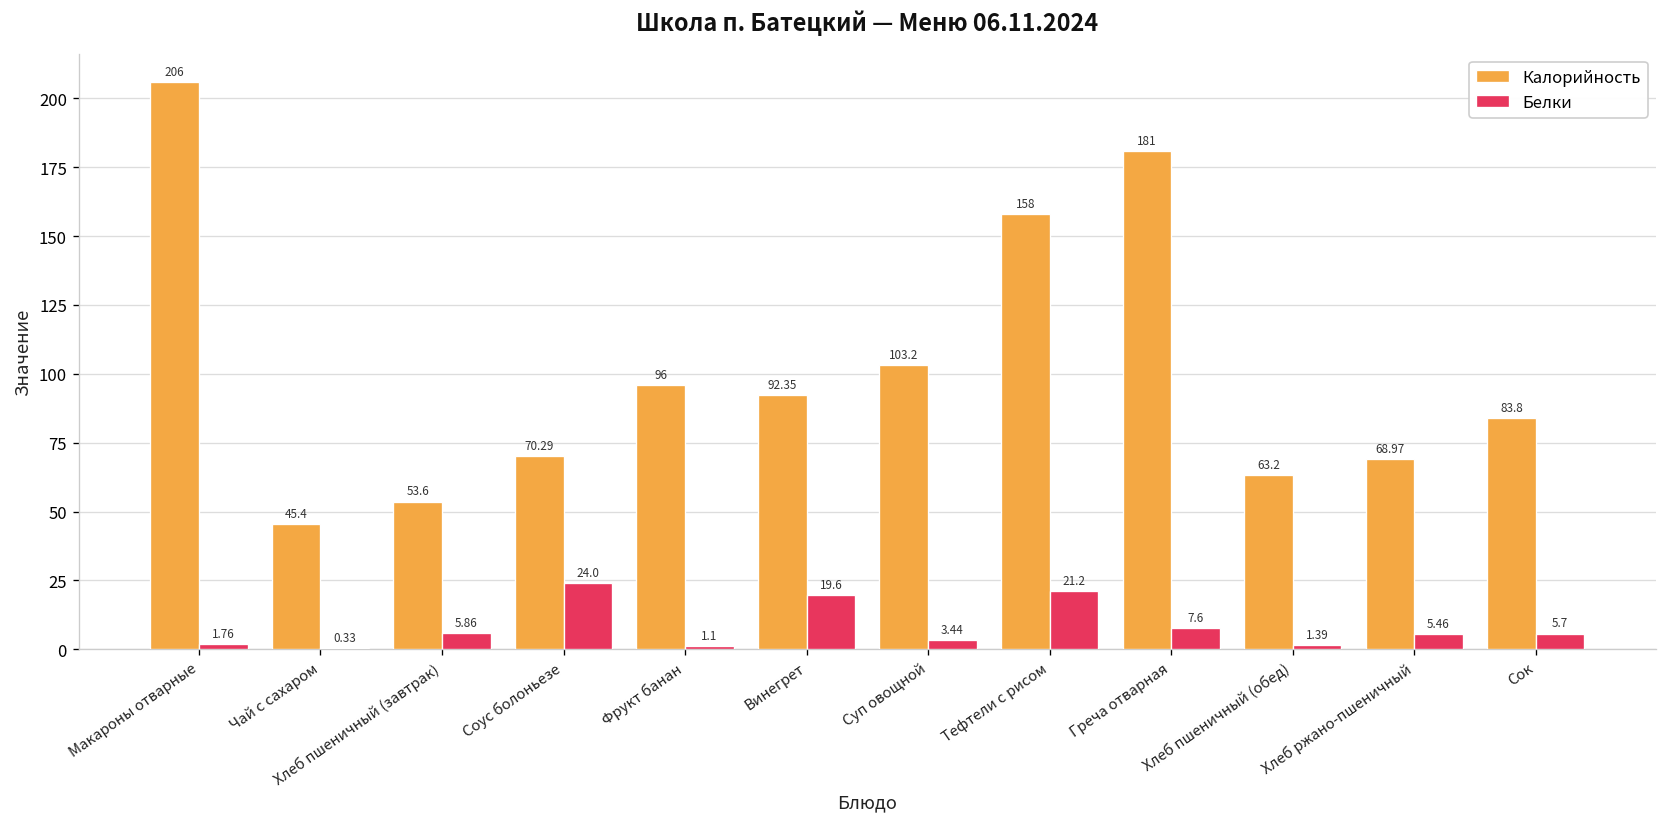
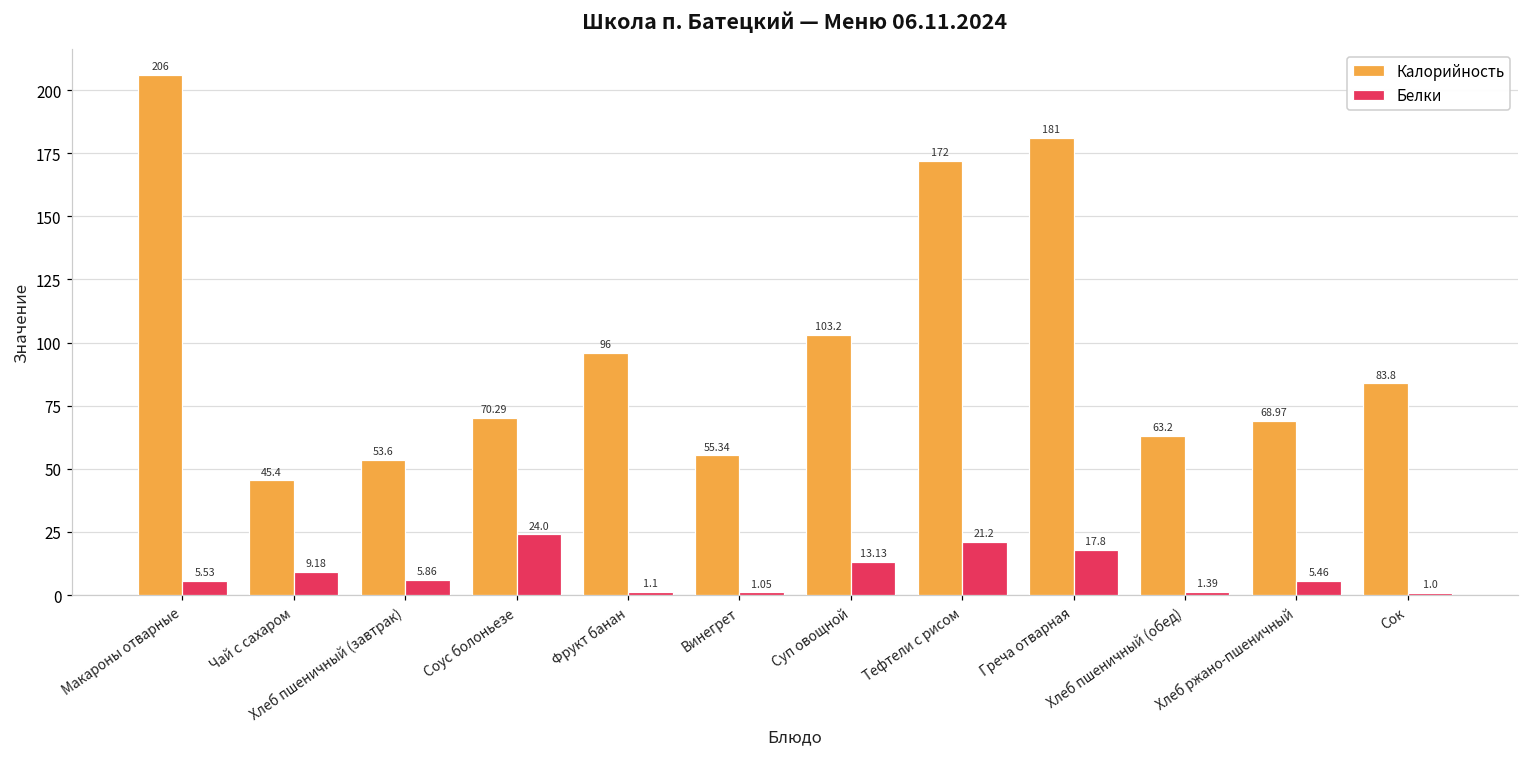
Белки, Макароны отварные: 1.76 -> 5.53
Белки, Чай с сахаром: 0.33 -> 9.18
Калорийность, Винегрет: 92.35 -> 55.34
Белки, Винегрет: 19.6 -> 1.05
Белки, Суп овощной: 3.44 -> 13.13
Калорийность, Тефтели с рисом: 158 -> 172
Белки, Греча отварная: 7.6 -> 17.8
Белки, Сок: 5.7 -> 1.0
